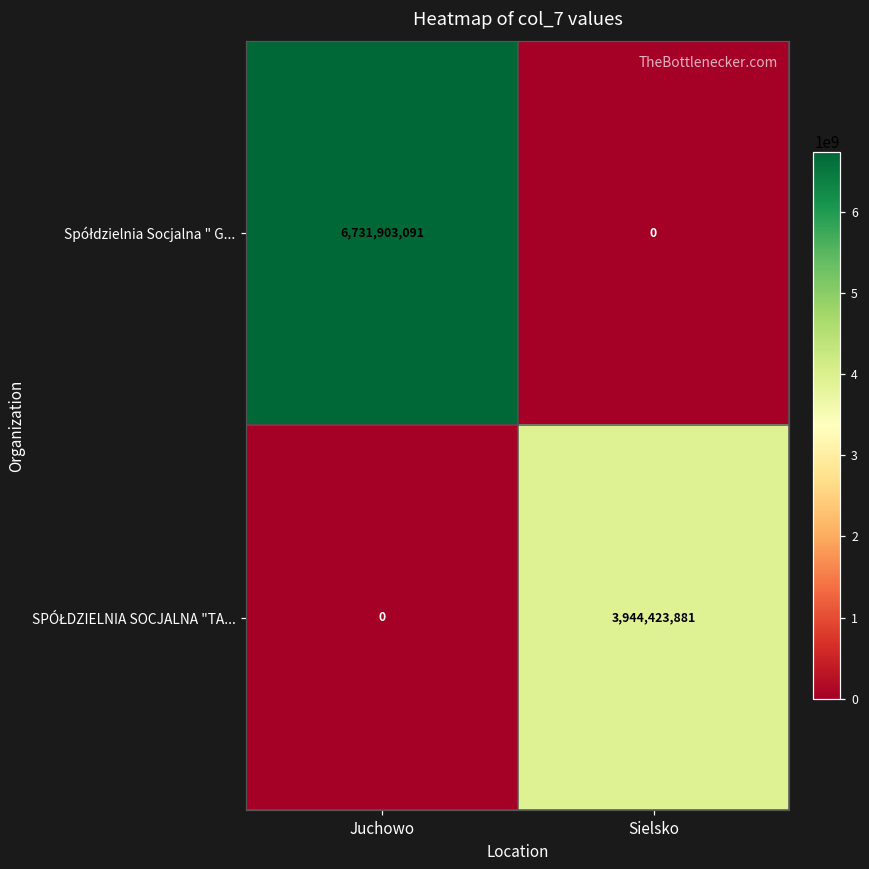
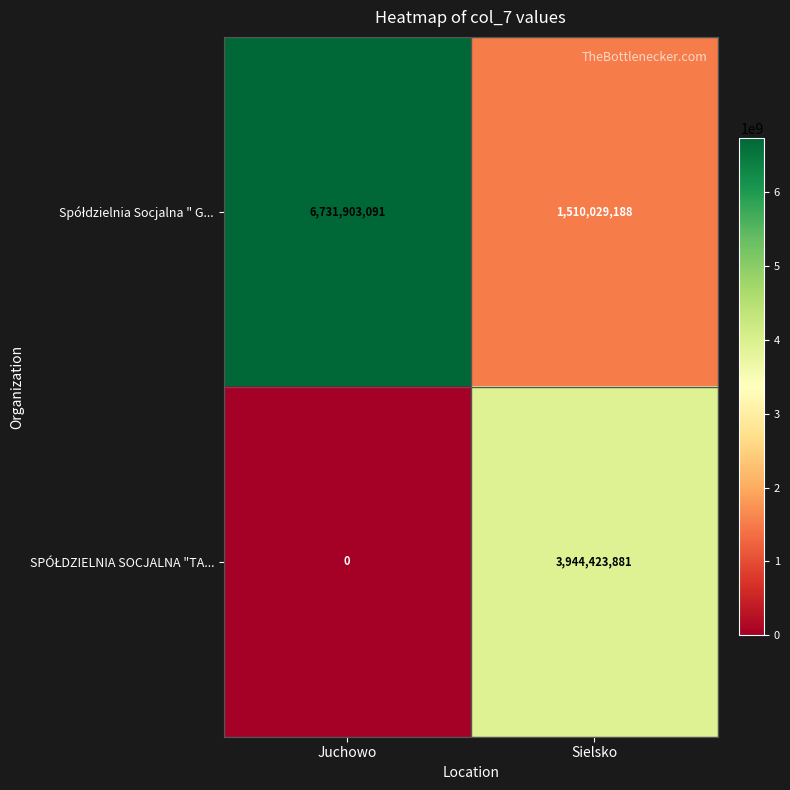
Spółdzielnia Socjalna " G..., Sielsko: 0 -> 1,510,029,188
